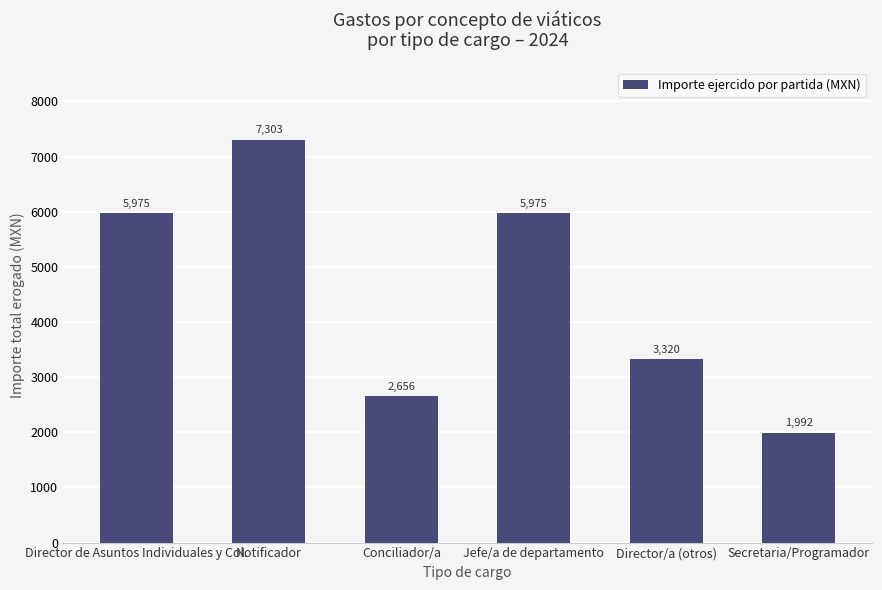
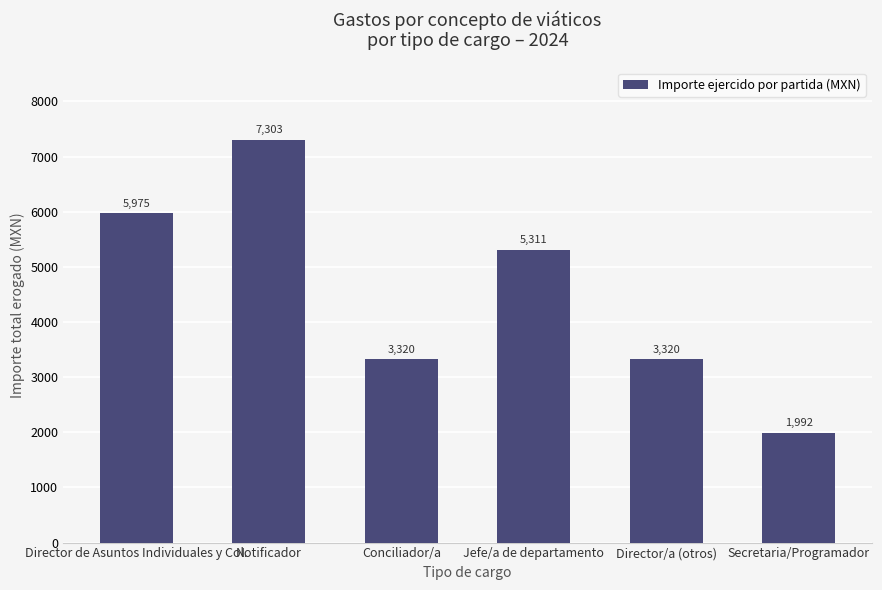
Conciliador/a: 2,656 -> 3,320
Jefe/a de departamento: 5,975 -> 5,311
